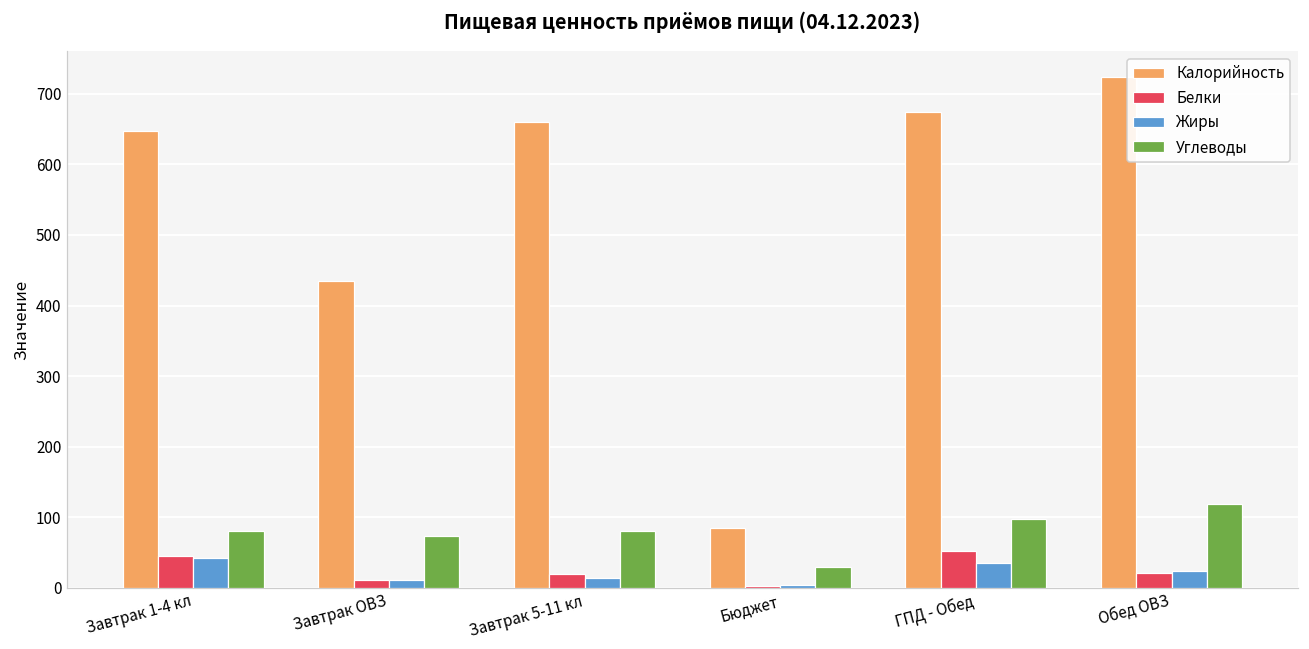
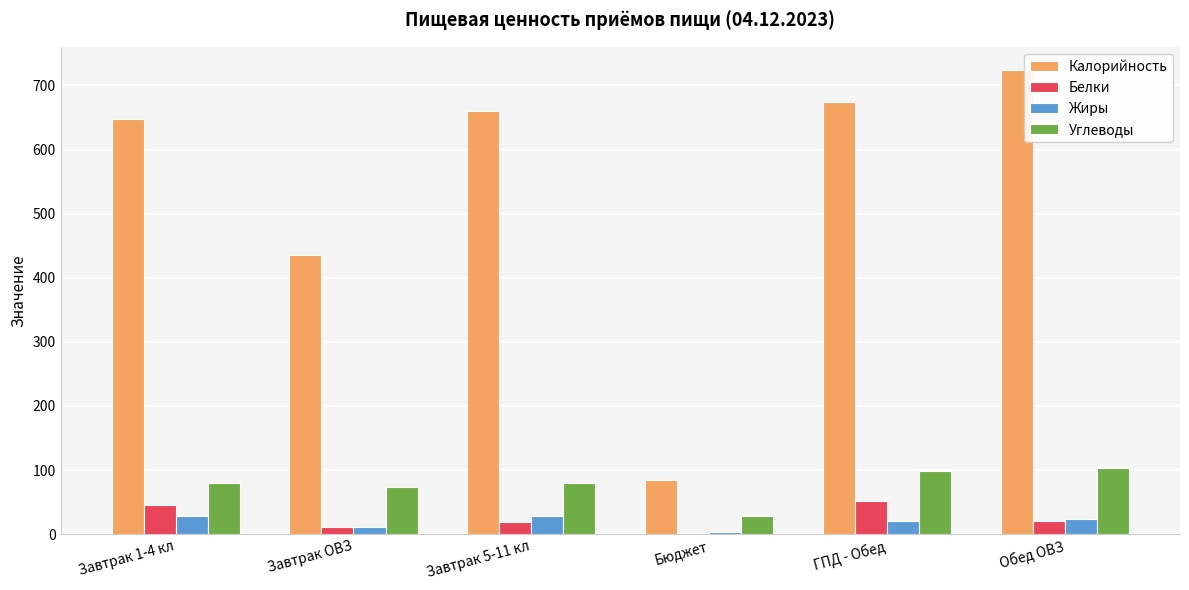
Жиры, Завтрак 1-4 кл: 40 -> 30
Жиры, Завтрак 5-11 кл: 10 -> 30
Жиры, ГПД - Обед: 40 -> 20
Углеводы, Обед ОВЗ: 120 -> 100
